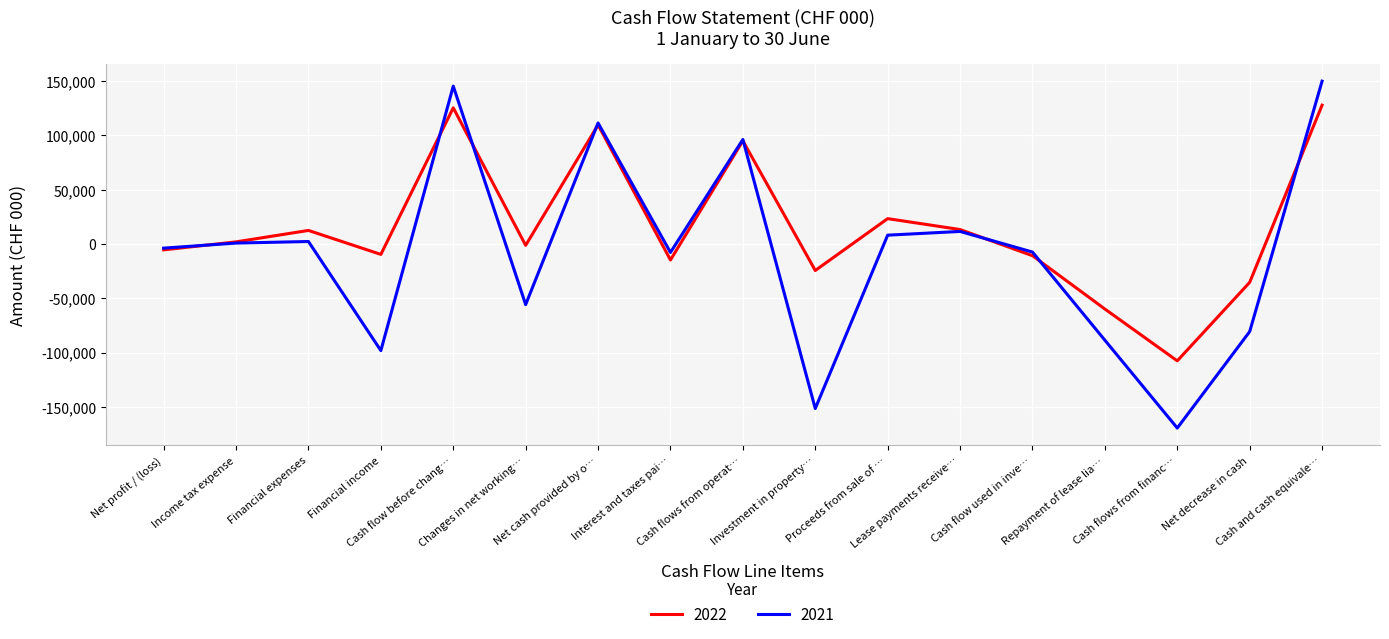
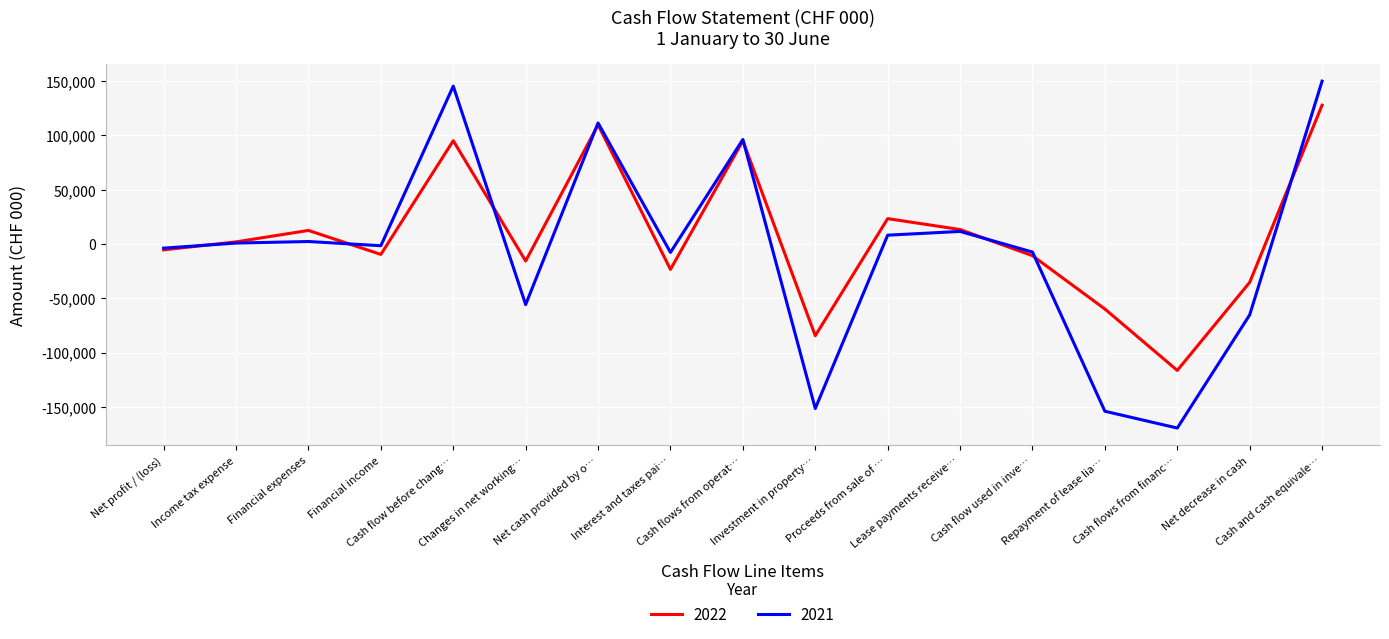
2021, Financial income: -98,000 -> -2,000
2022, Cash flow before chang…: 125,000 -> 95,000
2022, Changes in net working…: -1,000 -> -16,000
2022, Interest and taxes pai…: -15,000 -> -23,000
2022, Investment in property…: -24,000 -> -84,000
2021, Repayment of lease lia…: -89,000 -> -154,000
2022, Cash flows from financ…: -108,000 -> -116,000
2021, Net decrease in cash: -81,000 -> -65,000
